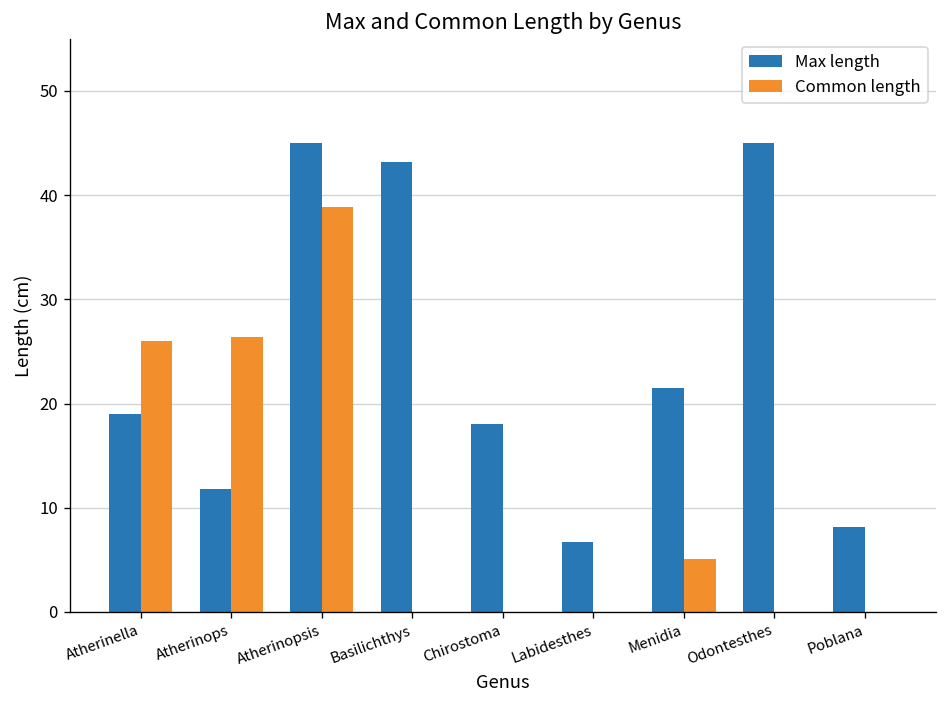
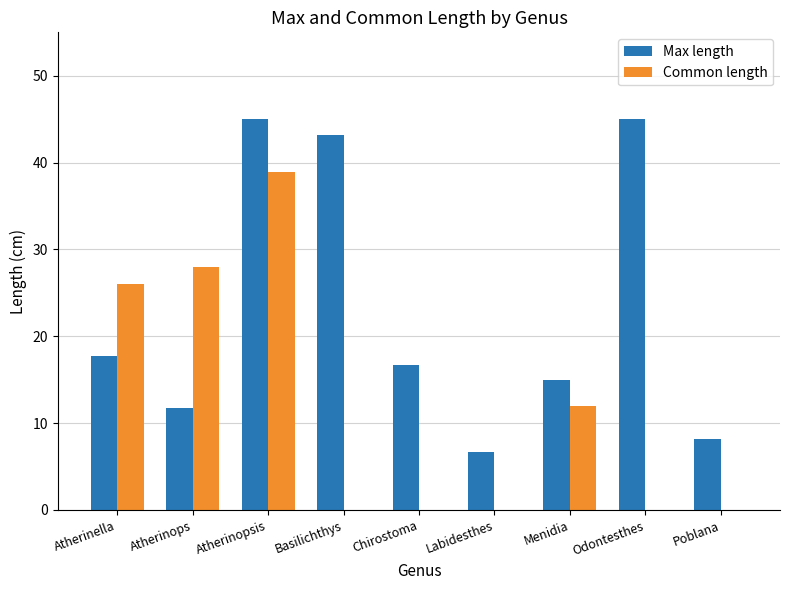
Max length, Atherinella: 19 -> 18
Common length, Atherinops: 26 -> 28
Max length, Chirostoma: 18 -> 17
Max length, Menidia: 22 -> 15
Common length, Menidia: 5 -> 12
